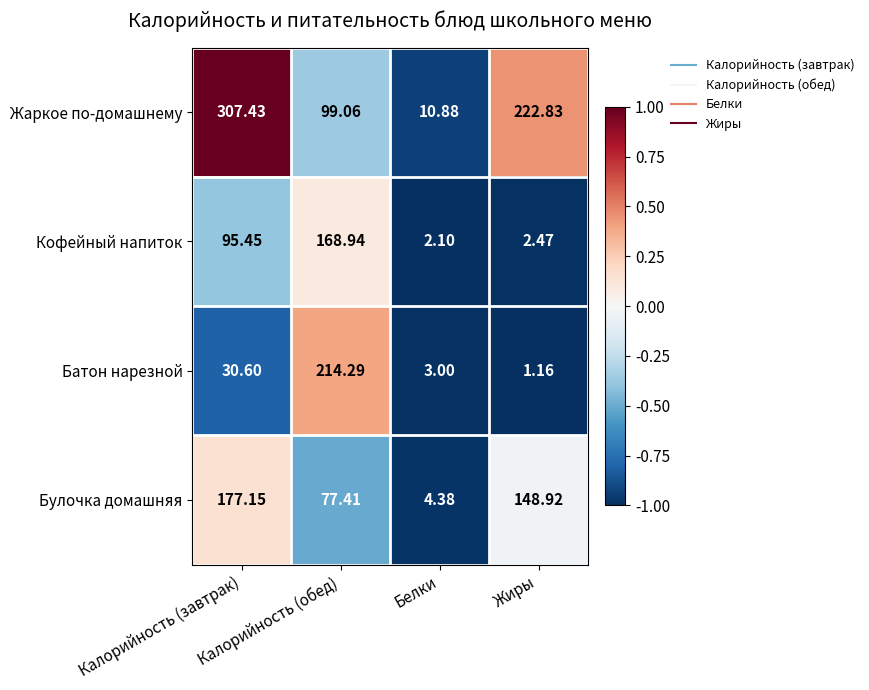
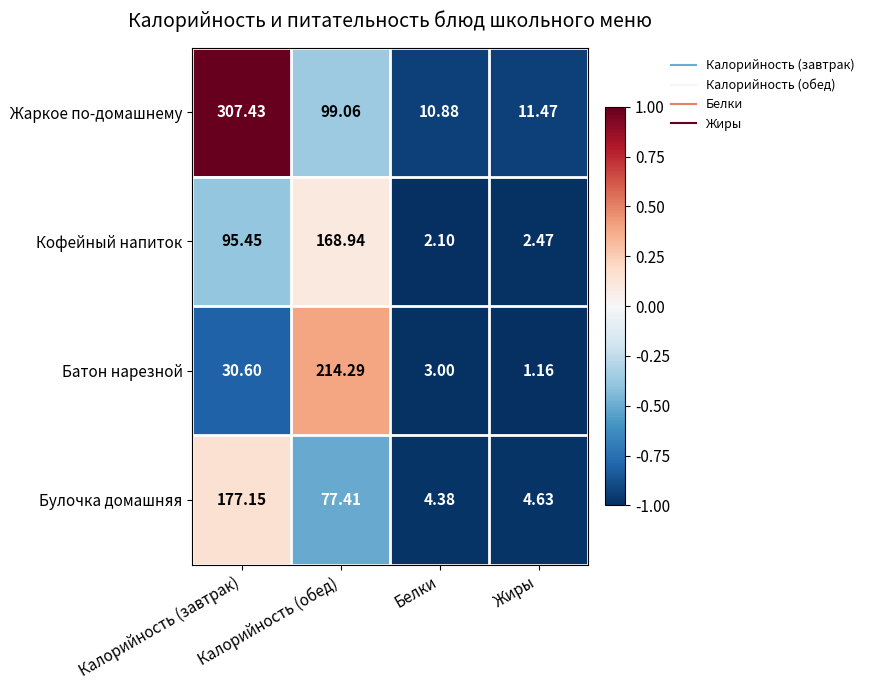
Жаркое по-домашнему, Жиры: 222.83 -> 11.47
Булочка домашняя, Жиры: 148.92 -> 4.63
